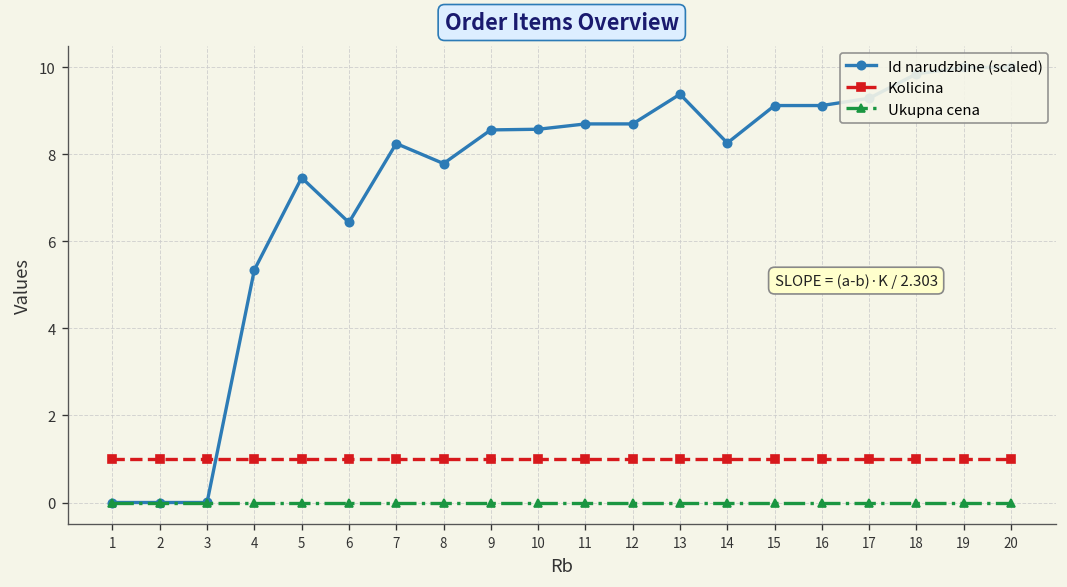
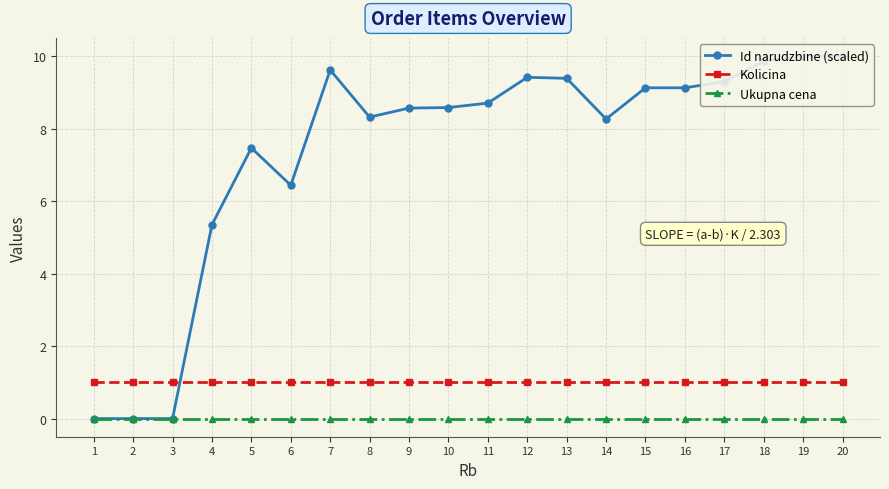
Id narudzbine (scaled), 7: 8.3 -> 9.6
Id narudzbine (scaled), 8: 7.8 -> 8.3
Id narudzbine (scaled), 12: 8.7 -> 9.4
